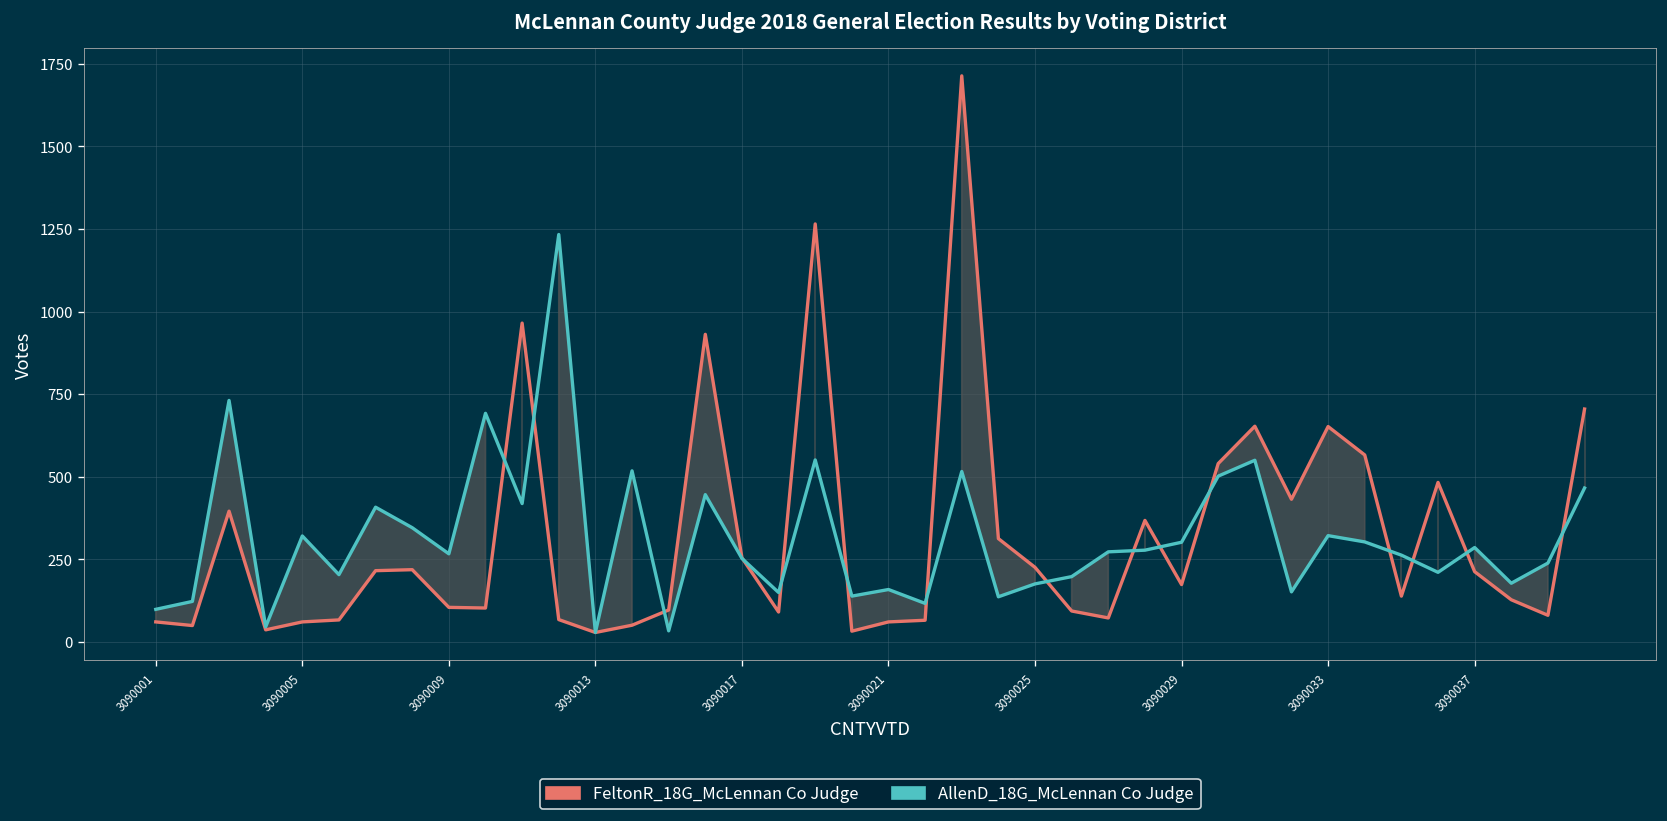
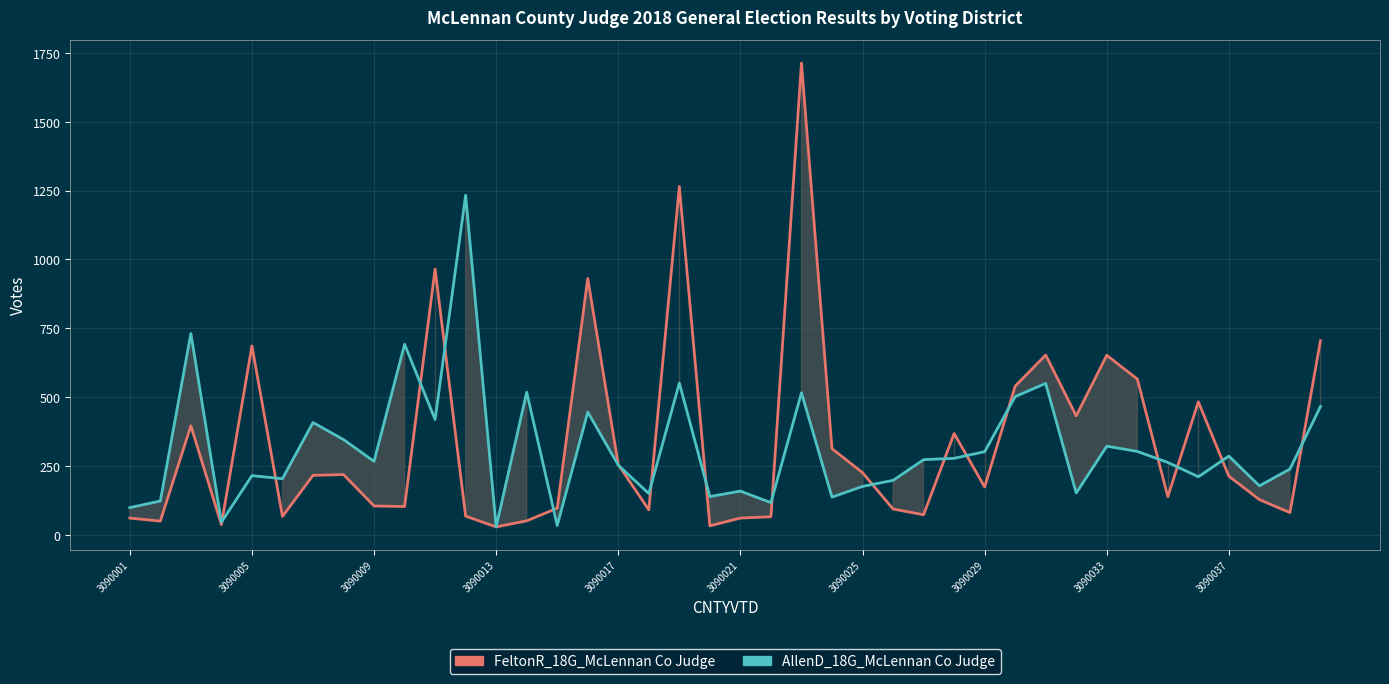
FeltonR_18G_McLennan Co Judge, 3090005: 60 -> 690
AllenD_18G_McLennan Co Judge, 3090005: 320 -> 220
